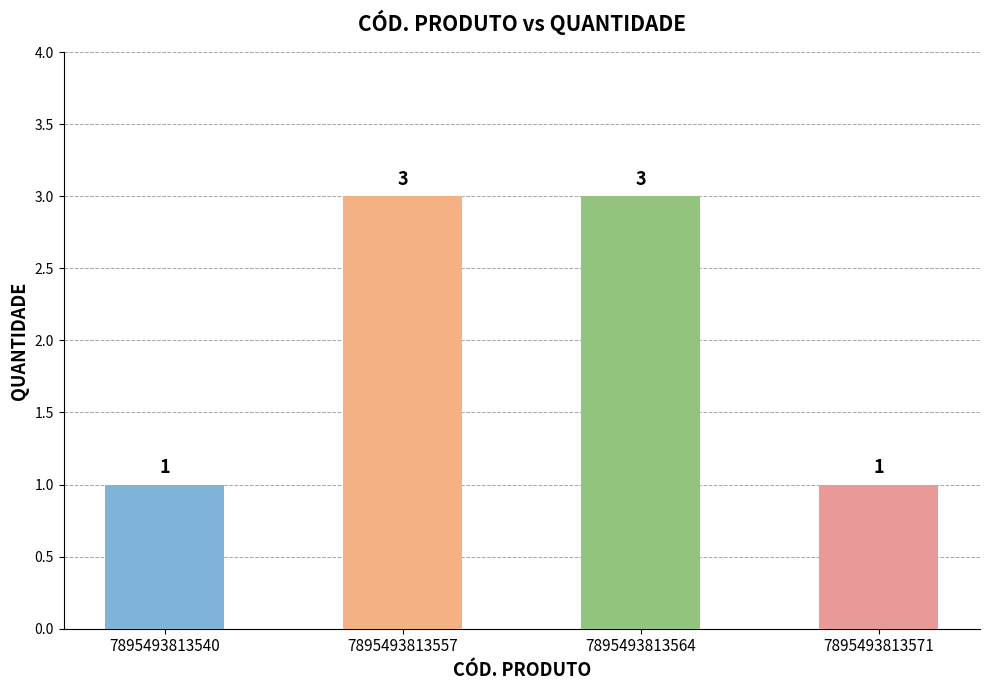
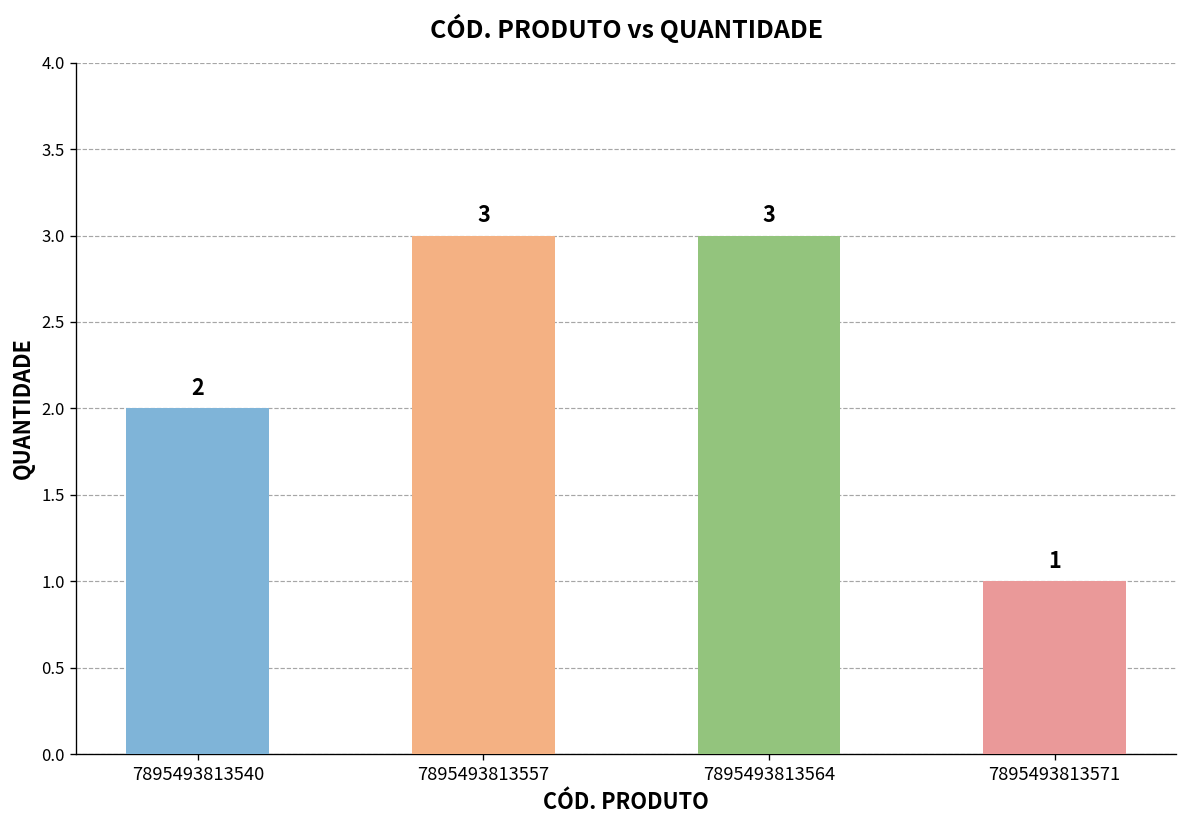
7895493813540: 1 -> 2
